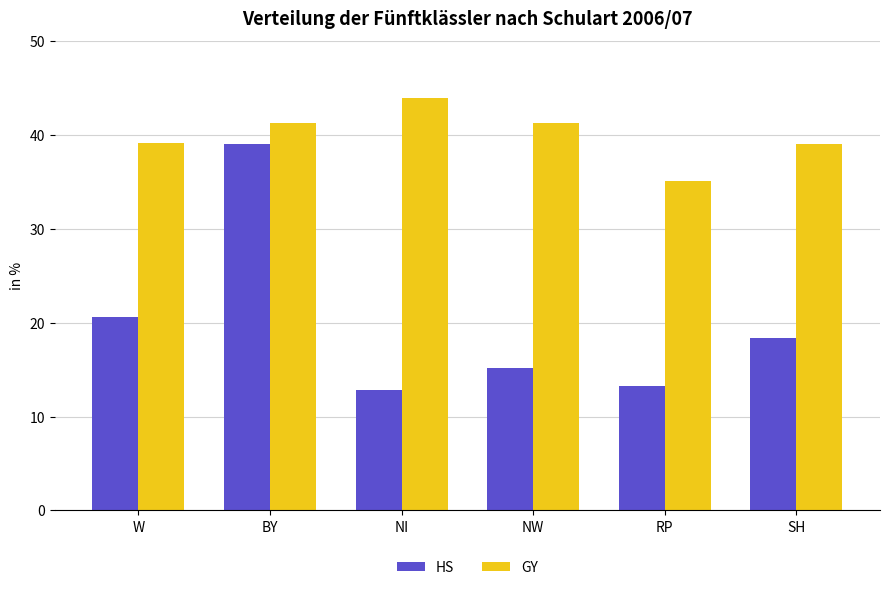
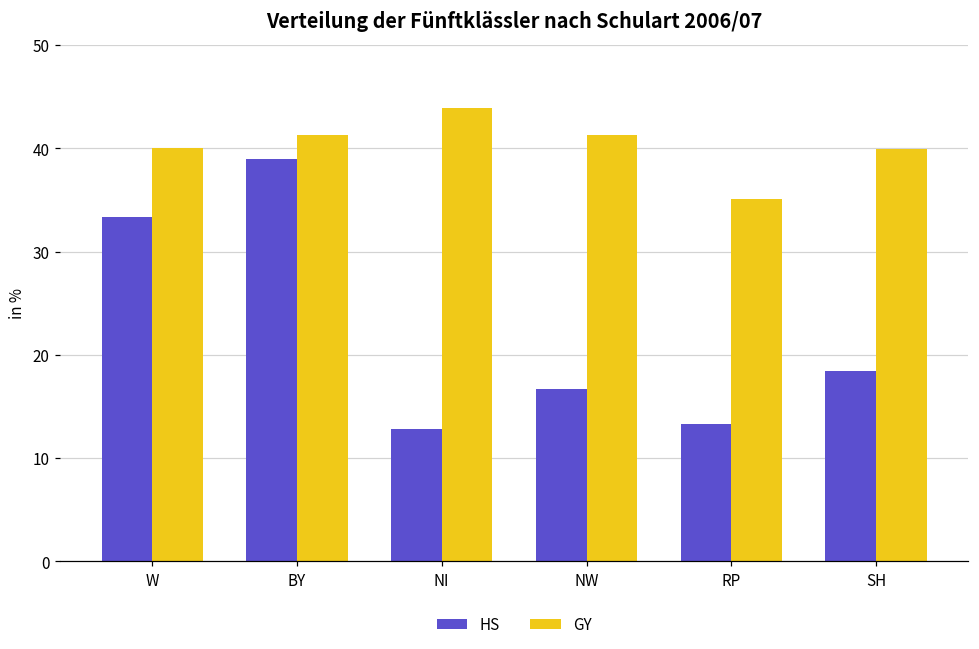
HS, W: 21 -> 33
GY, W: 39 -> 40
HS, NW: 15 -> 17
GY, SH: 39 -> 40
